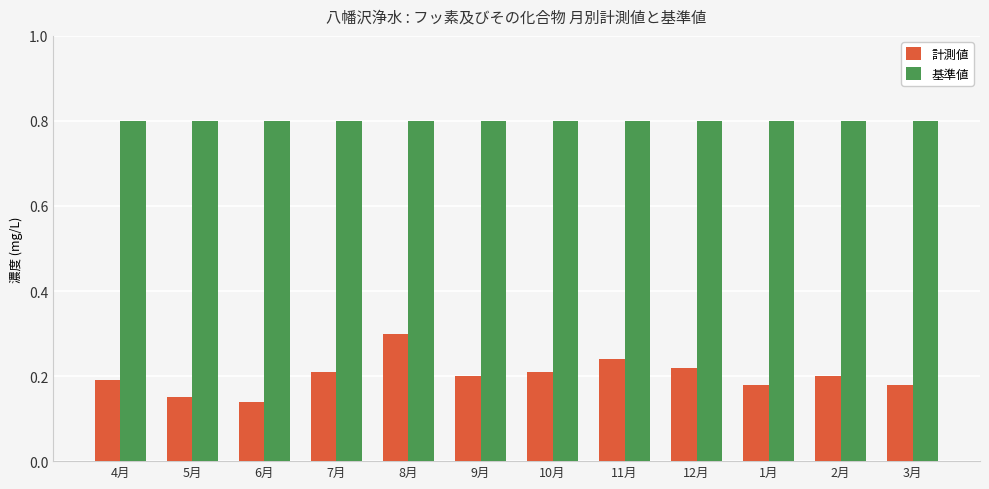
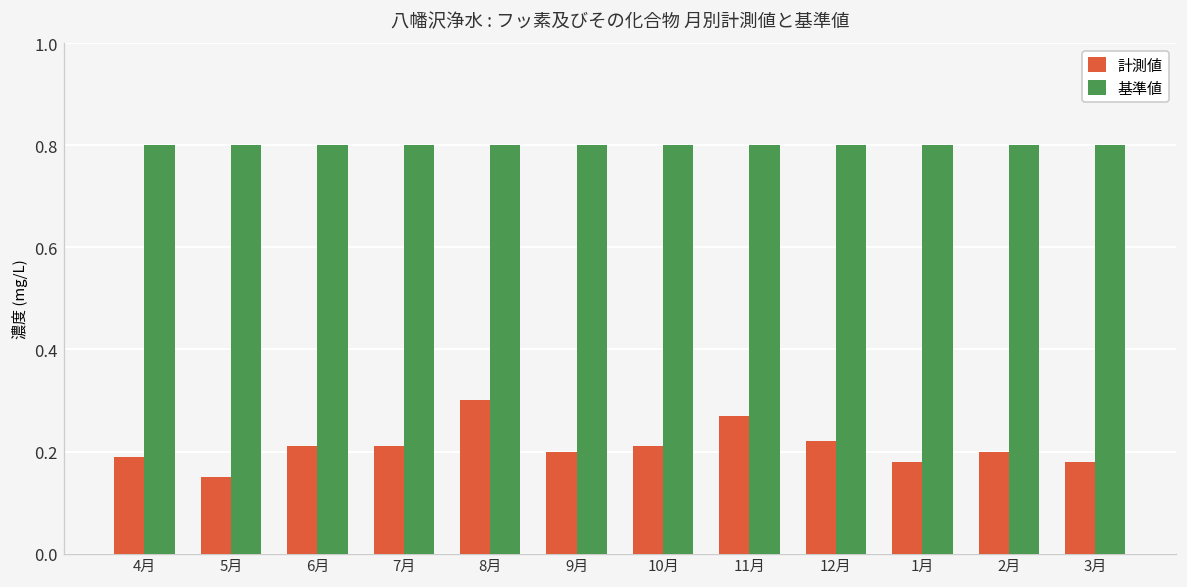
計測値, 6月: 0.14 -> 0.21
計測値, 11月: 0.24 -> 0.27
